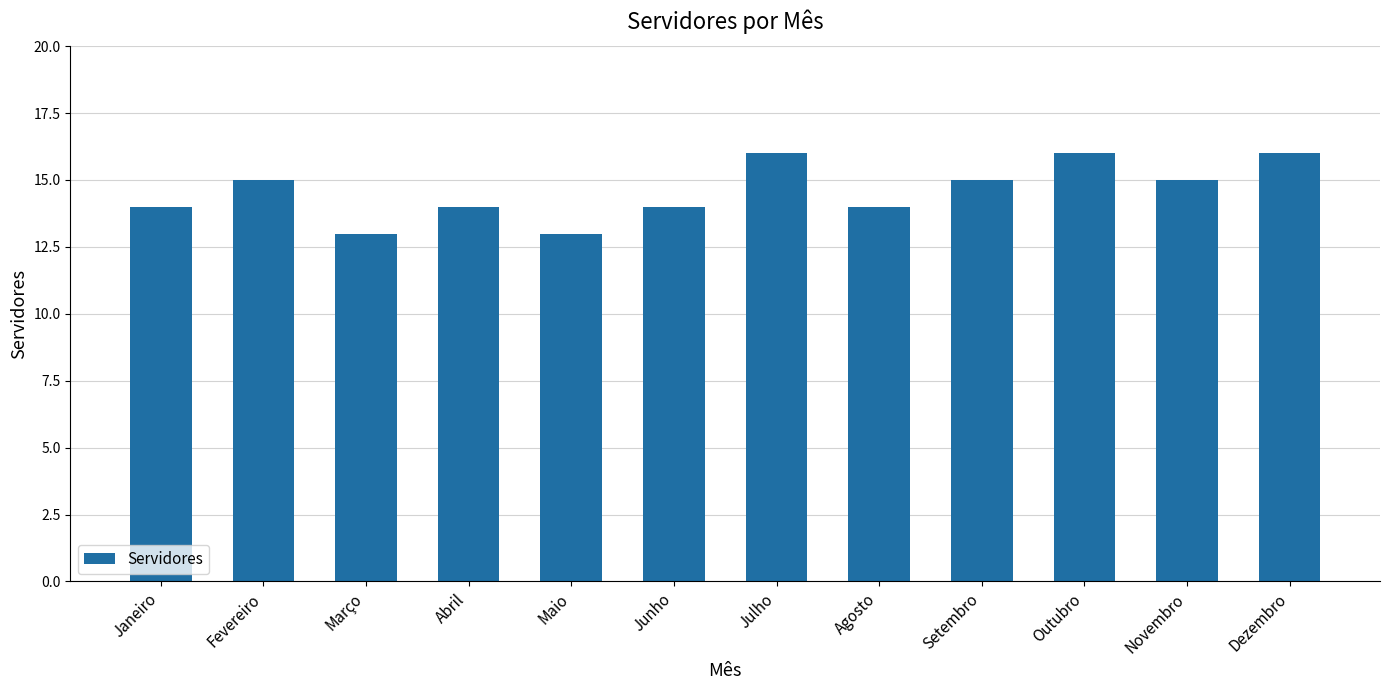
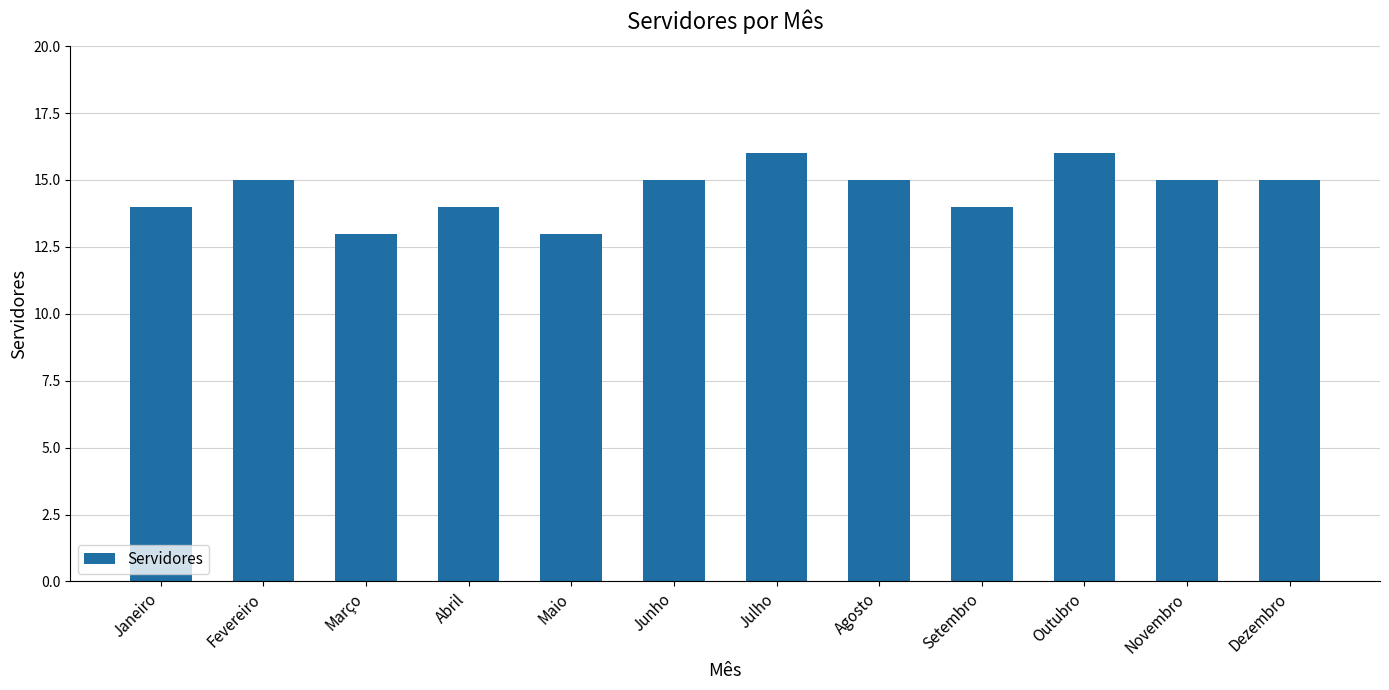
Junho: 14 -> 15
Agosto: 14 -> 15
Setembro: 15 -> 14
Dezembro: 16 -> 15
